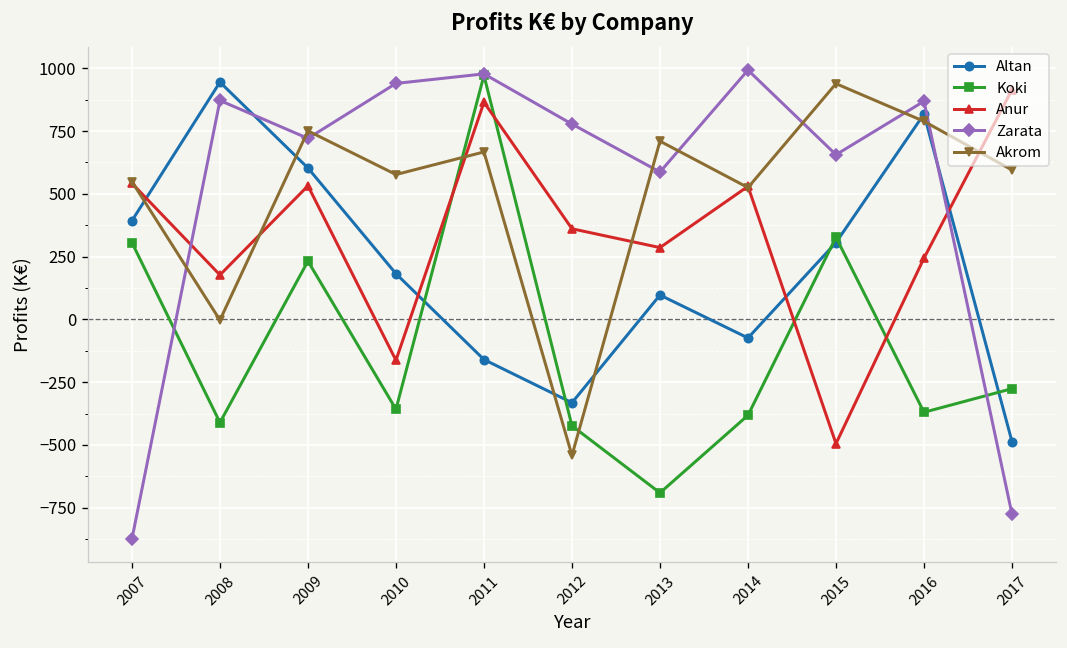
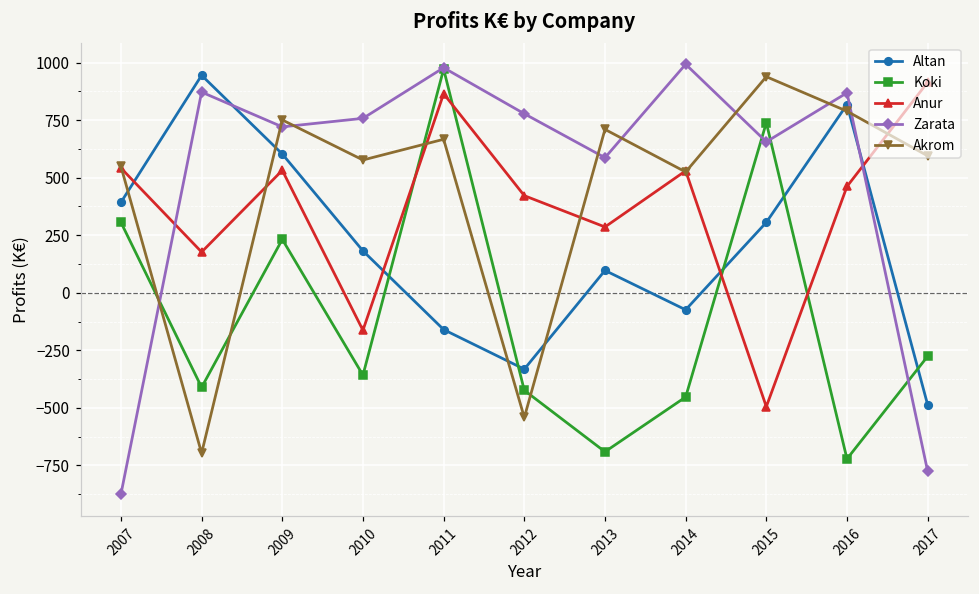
Akrom, 2008: 0 -> -700
Zarata, 2010: 940 -> 760
Anur, 2012: 360 -> 420
Koki, 2014: -380 -> -450
Koki, 2015: 330 -> 740
Koki, 2016: -370 -> -720
Anur, 2016: 240 -> 460
